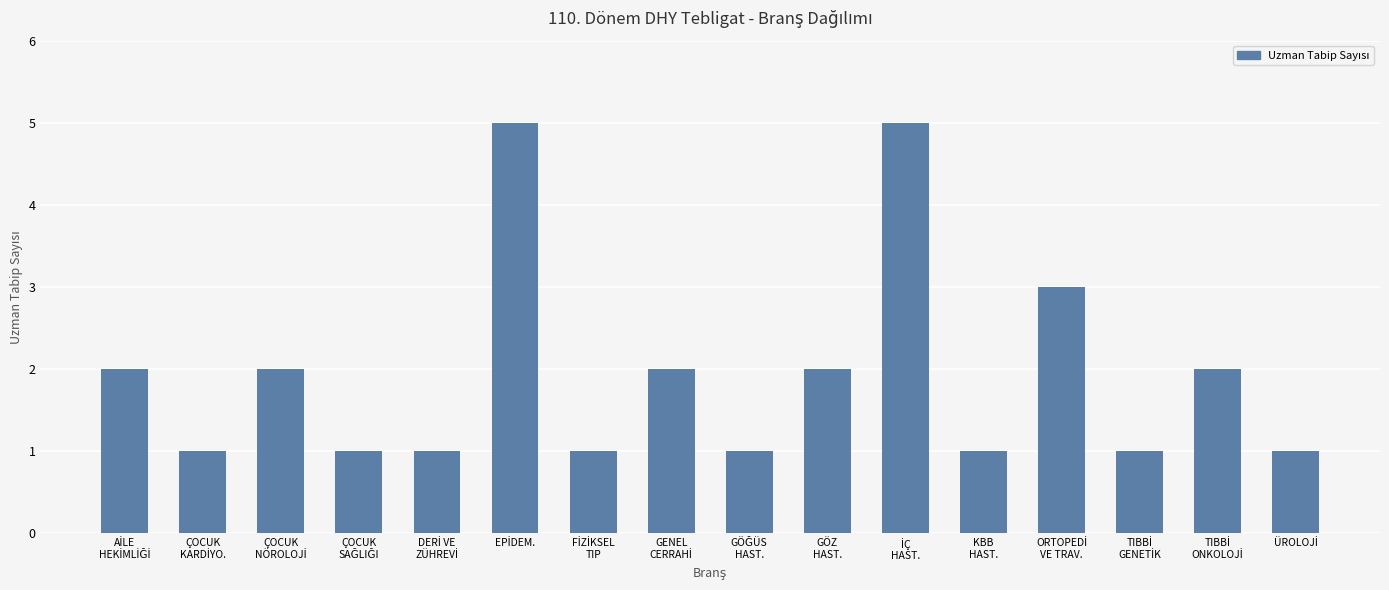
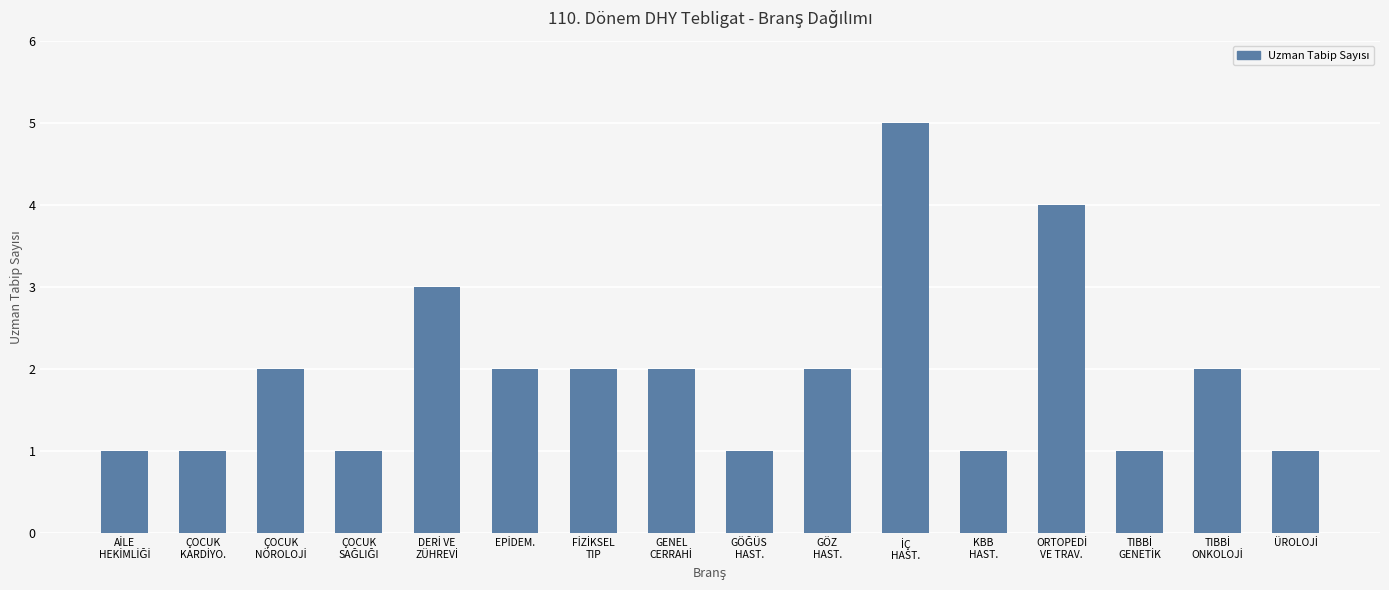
AİLE HEKİMLİĞİ: 2 -> 1
DERİ VE ZÜHREVİ: 1 -> 3
EPİDEM.: 5 -> 2
FİZİKSEL TIP: 1 -> 2
ORTOPEDİ VE TRAV.: 3 -> 4
